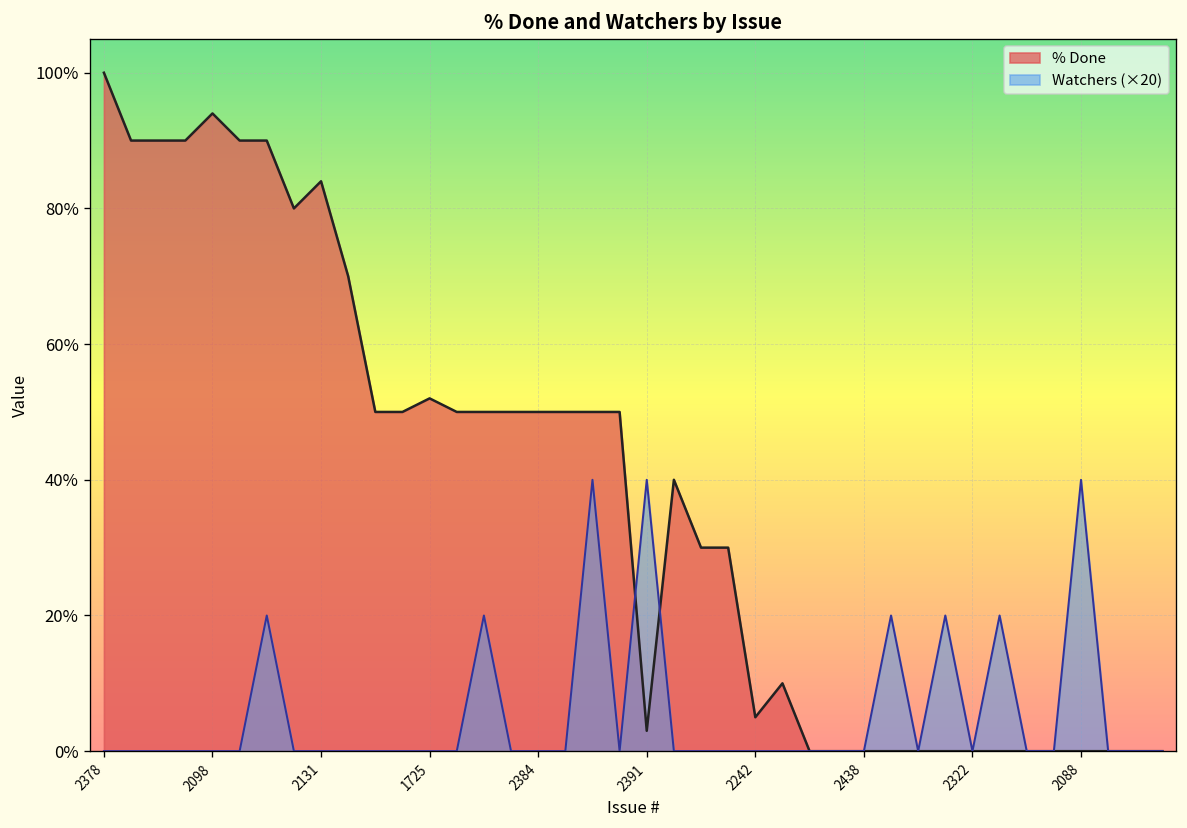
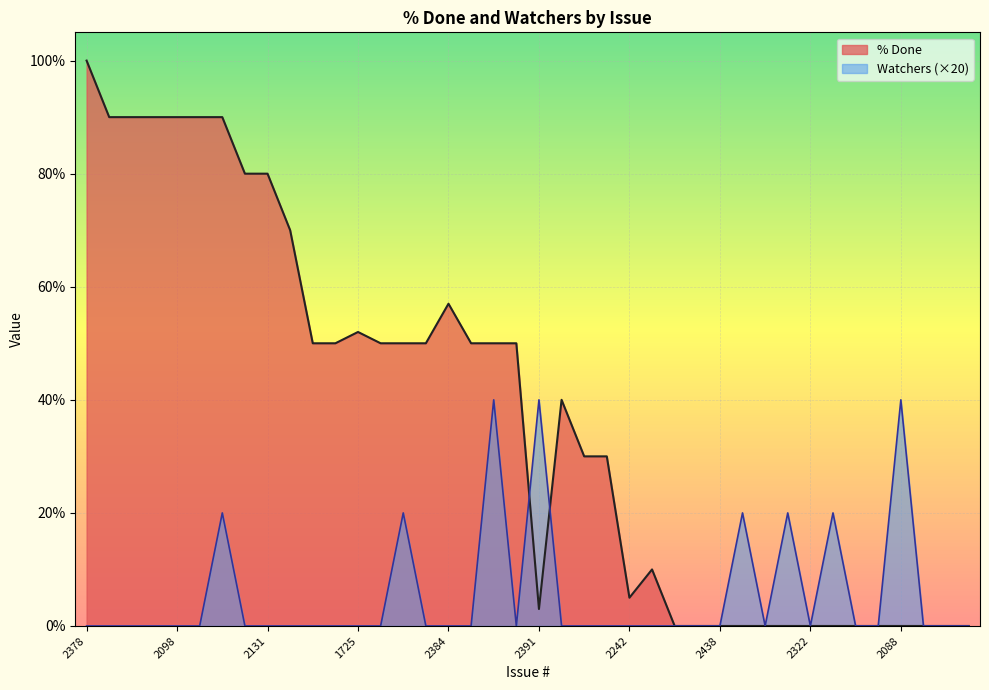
% Done, 2098: 94% -> 90%
% Done, 2131: 84% -> 80%
% Done, 2384: 50% -> 57%
